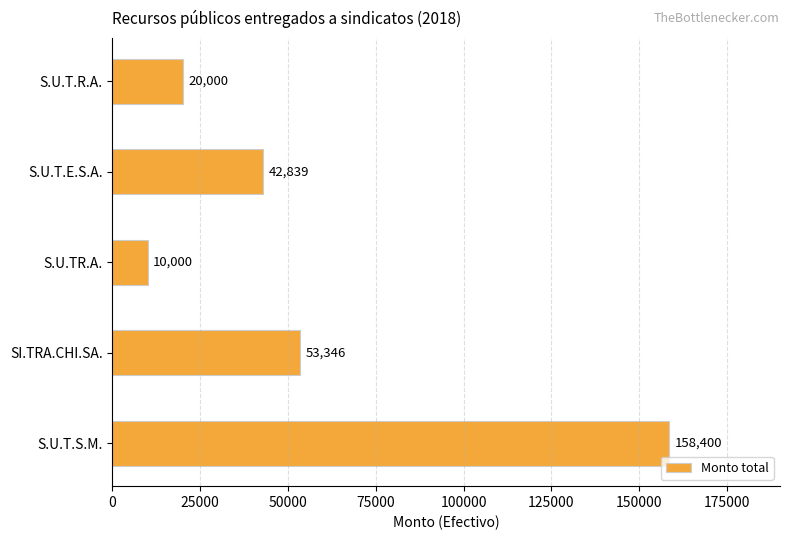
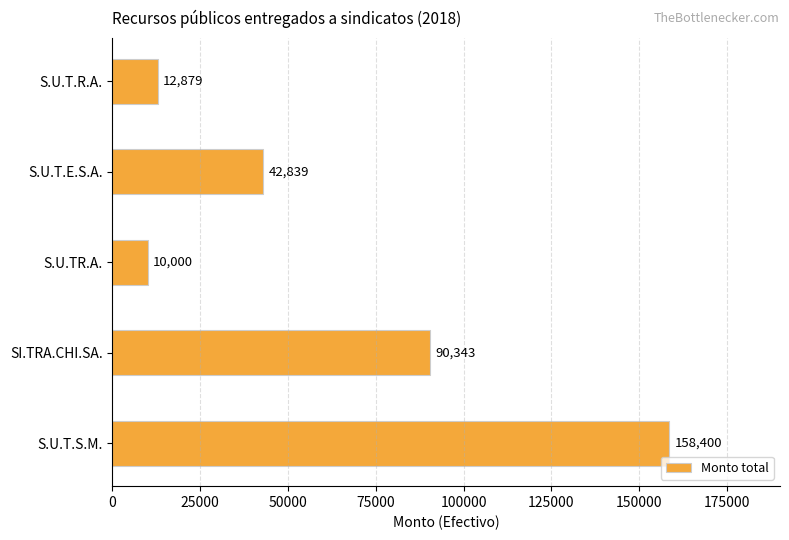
S.U.T.R.A.: 20,000 -> 12,879
SI.TRA.CHI.SA.: 53,346 -> 90,343
